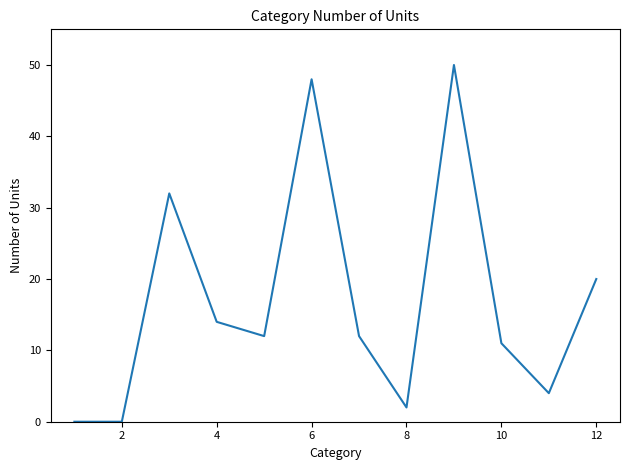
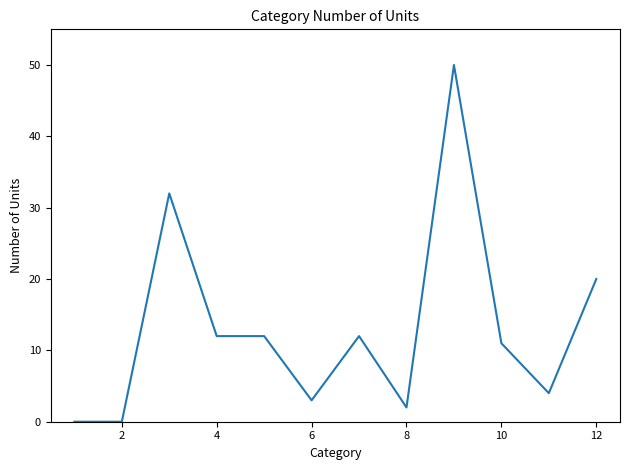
4: 14 -> 12
6: 48 -> 3
